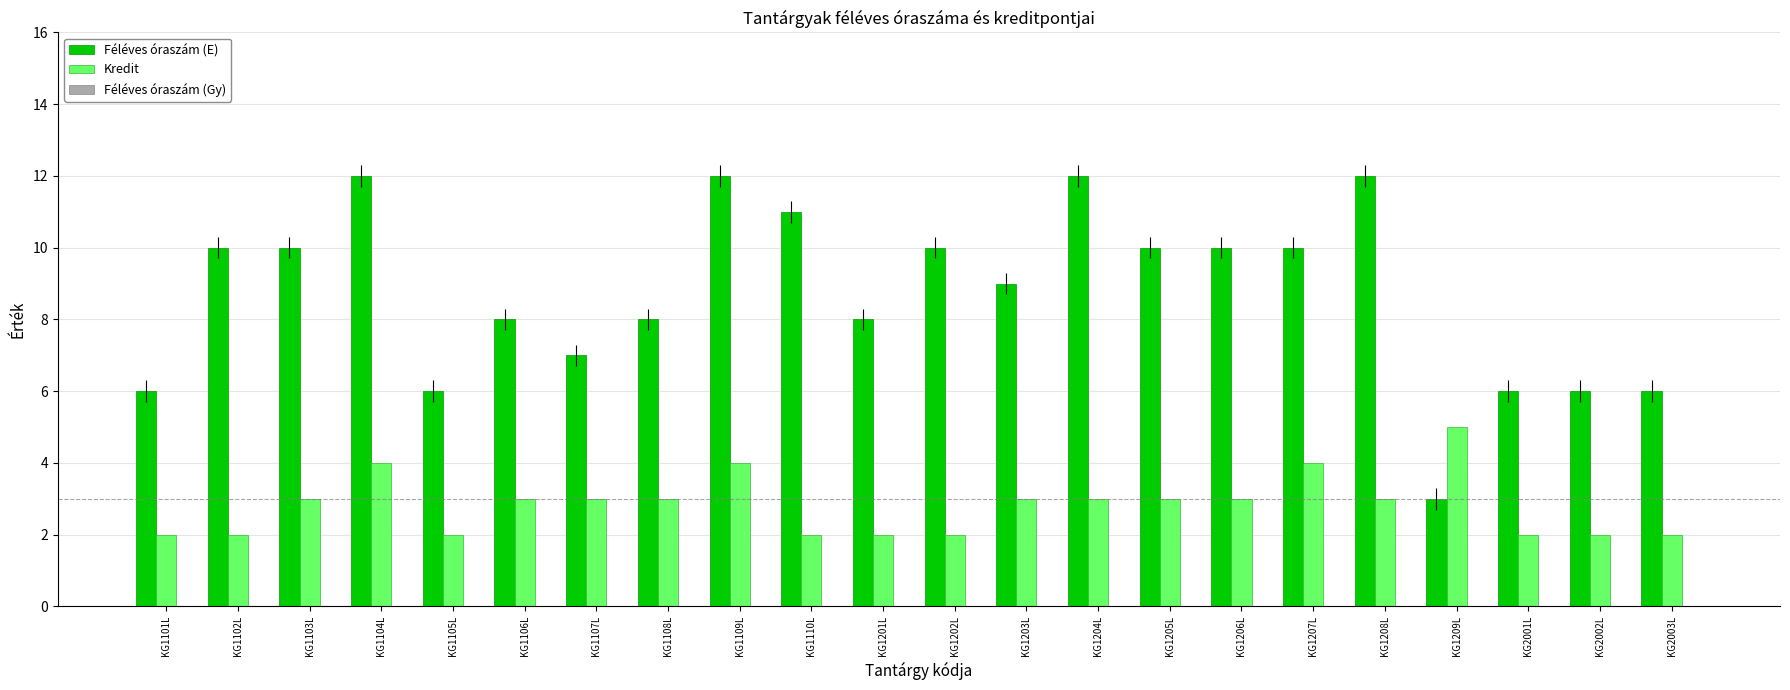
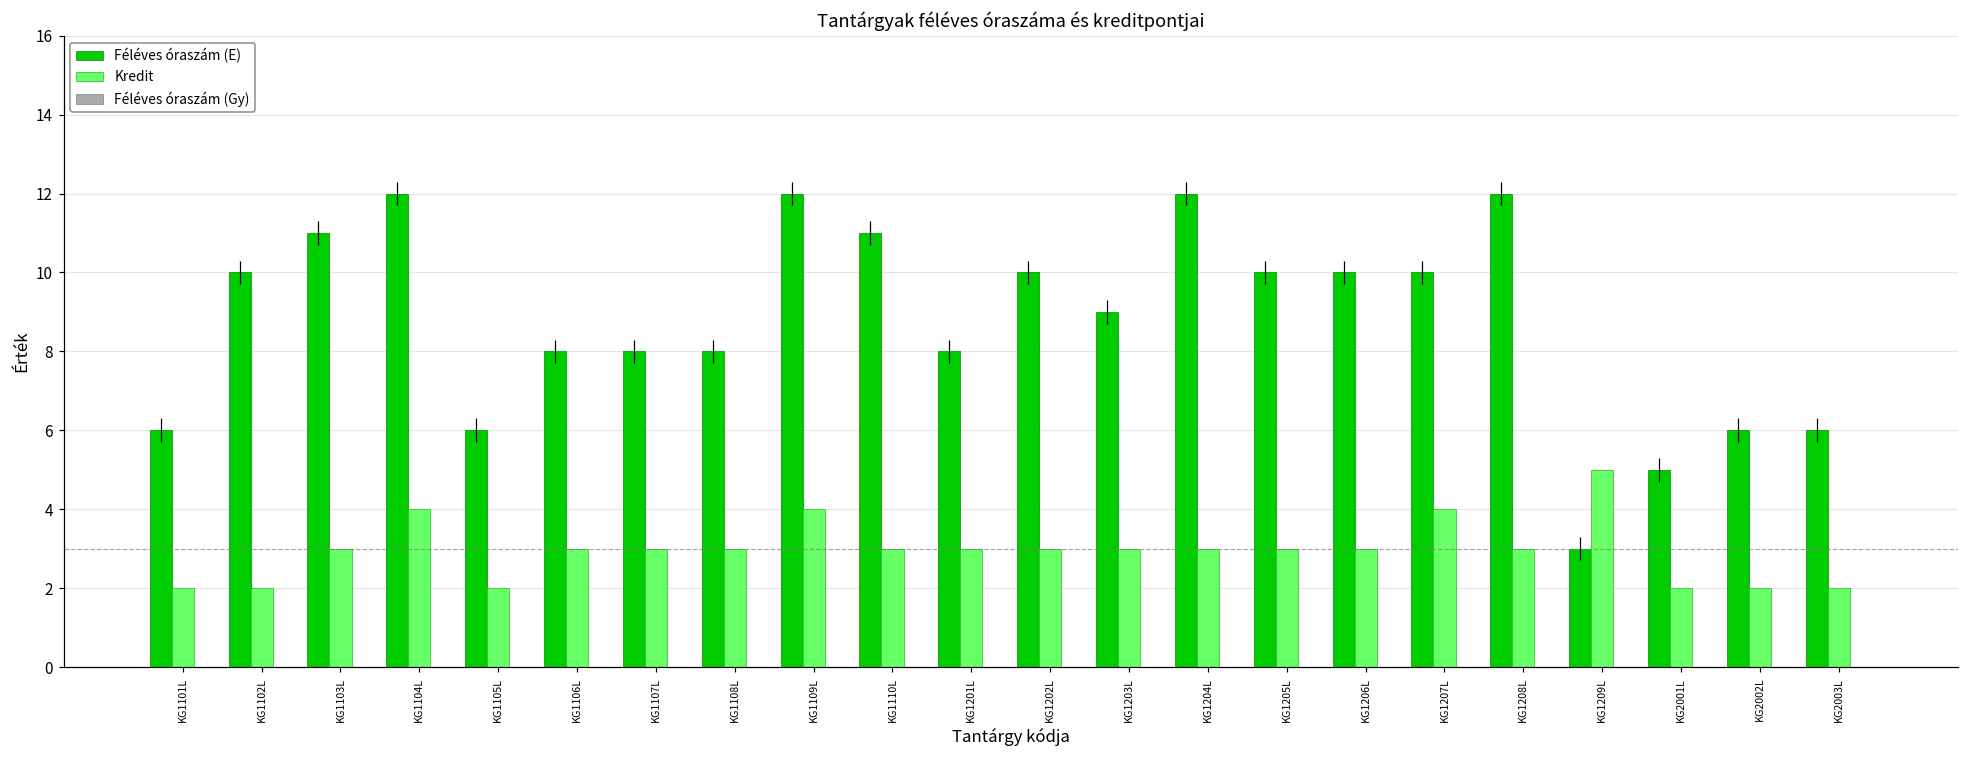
Féléves óraszám (E), KG1103L: 10 -> 11
Féléves óraszám (E), KG1107L: 7 -> 8
Kredit, KG1110L: 2 -> 3
Kredit, KG1201L: 2 -> 3
Kredit, KG1202L: 2 -> 3
Féléves óraszám (E), KG2001L: 6 -> 5
